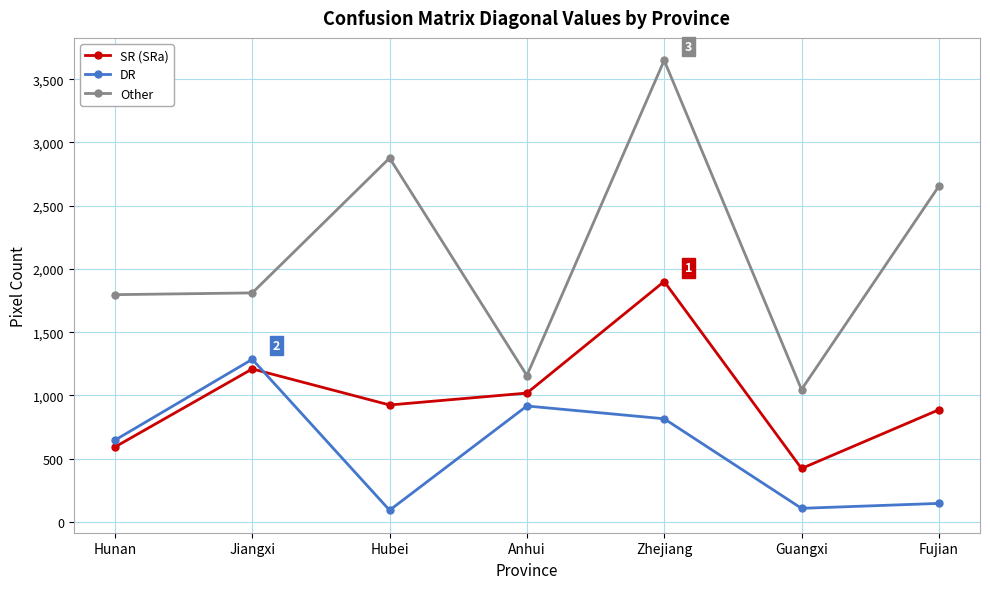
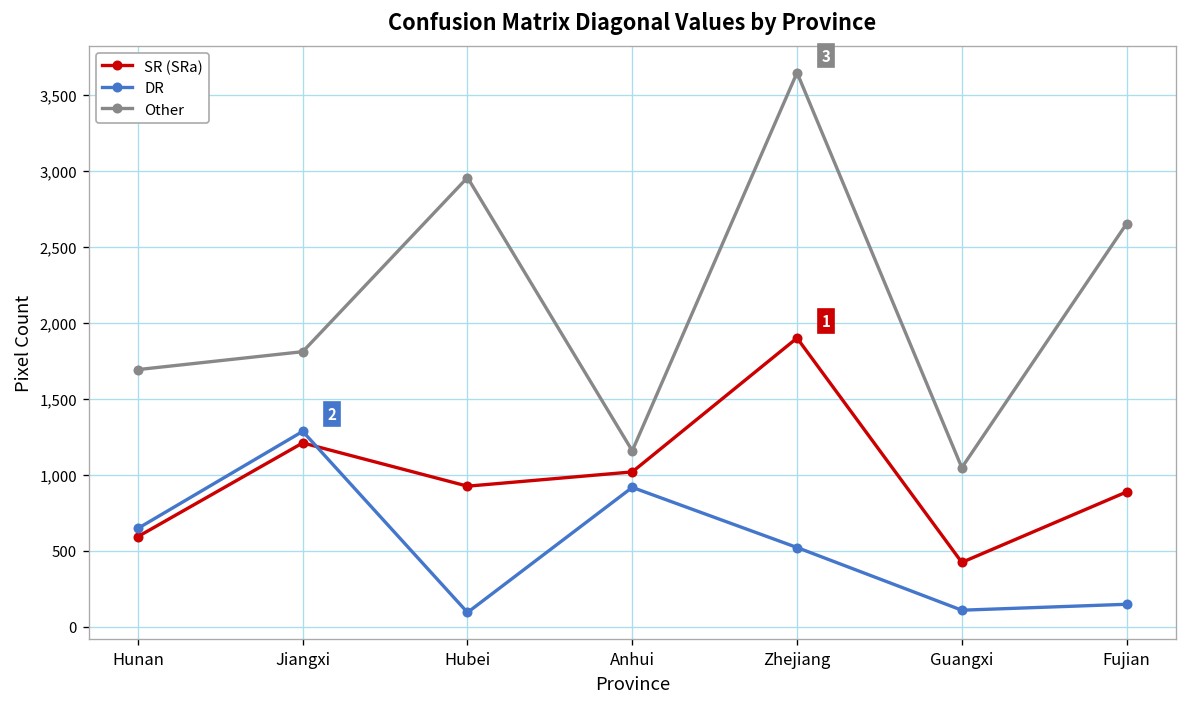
Other, Hunan: 1,800 -> 1,690
Other, Hubei: 2,880 -> 2,960
DR, Zhejiang: 820 -> 520
